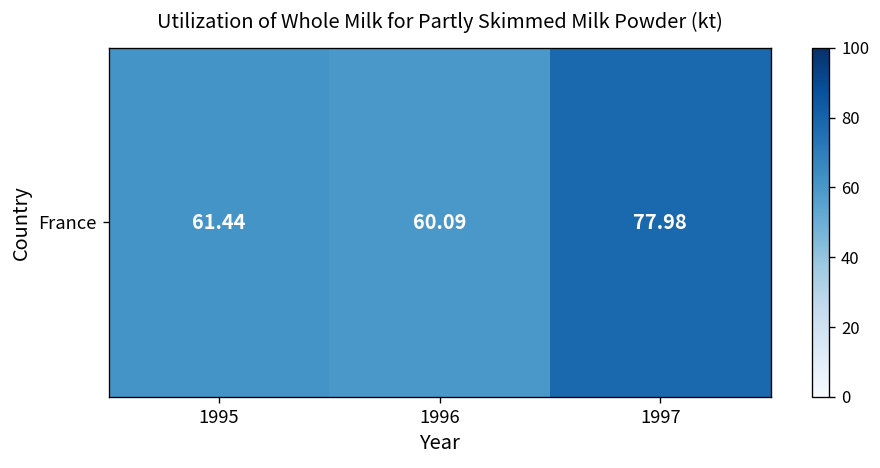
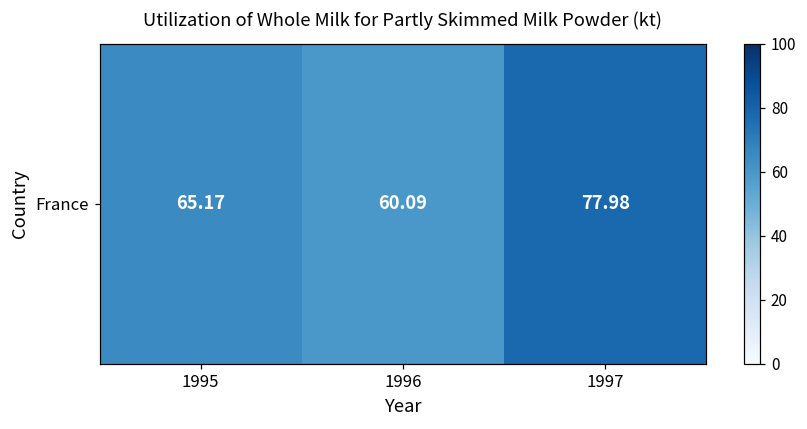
France, 1995: 61.44 -> 65.17
